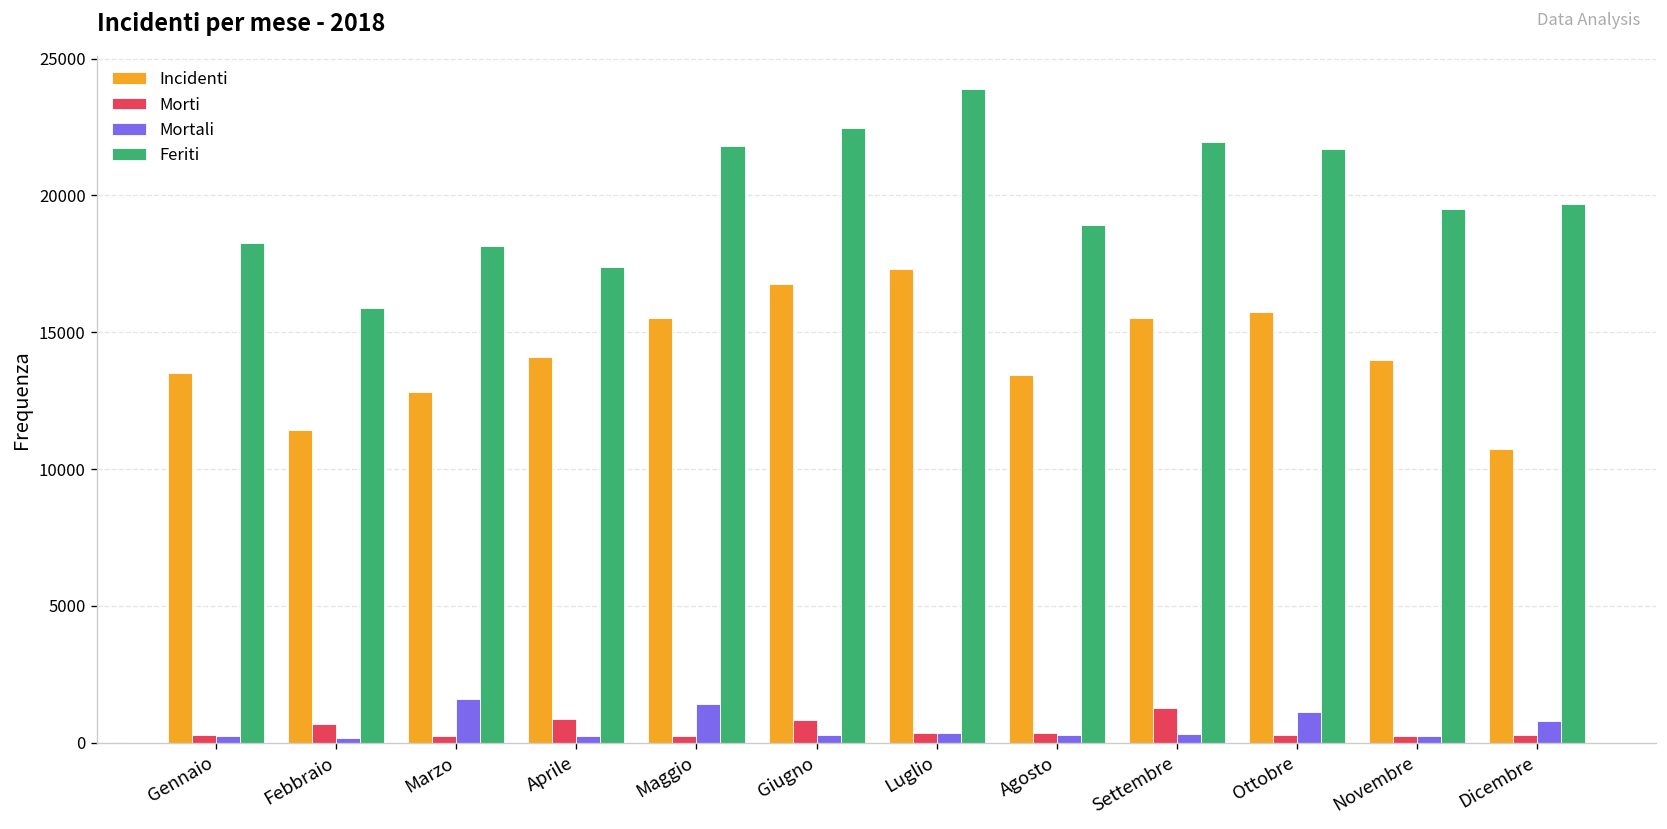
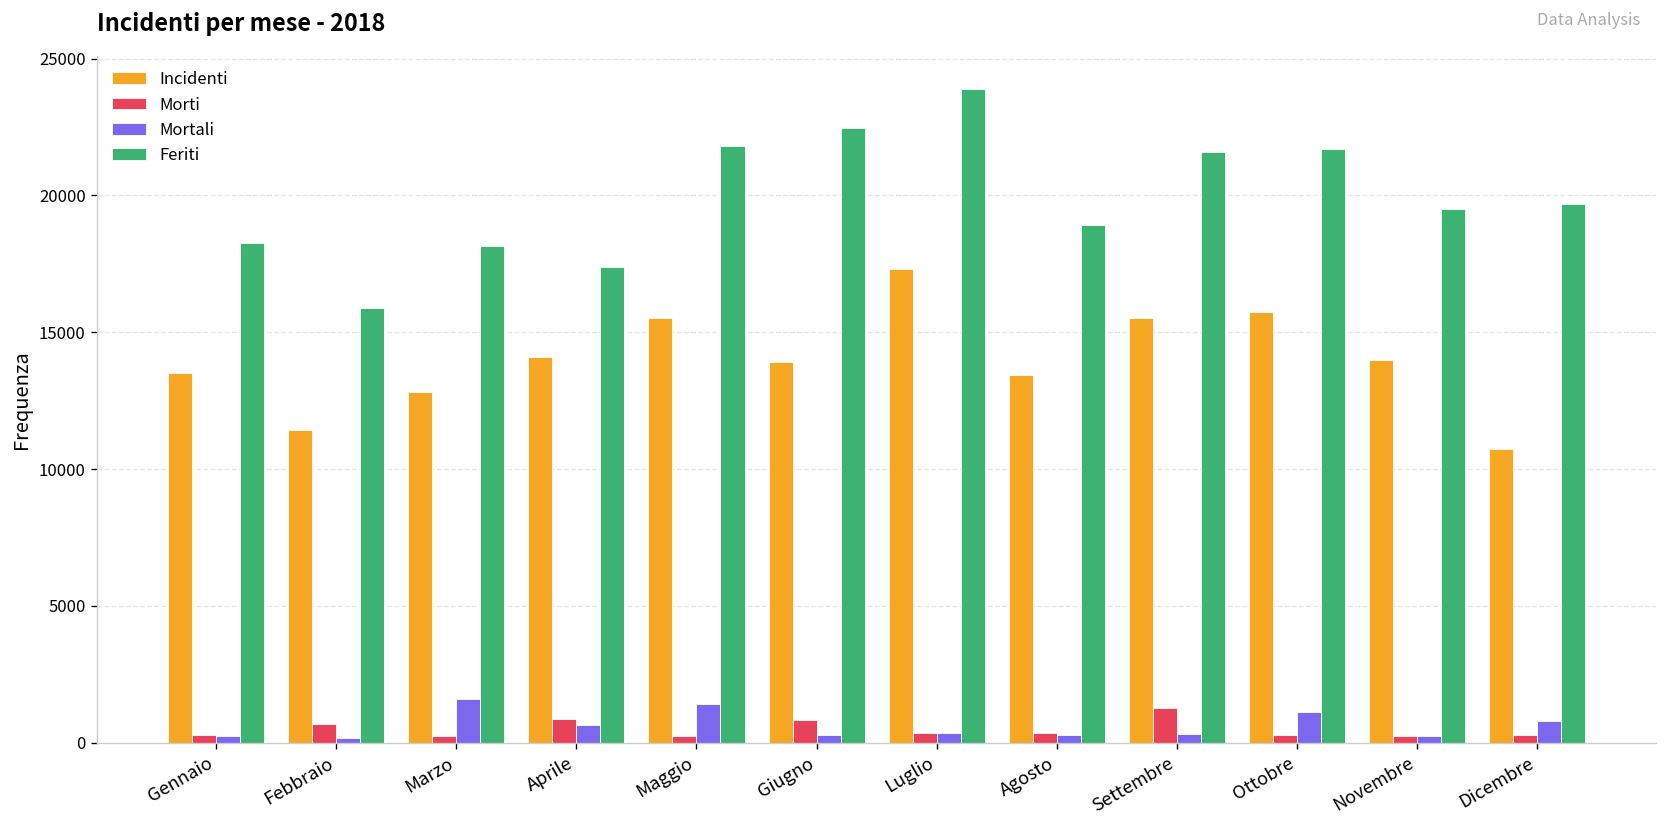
Mortali, Aprile: 200 -> 700
Incidenti, Giugno: 16800 -> 13900
Feriti, Settembre: 22000 -> 21600
